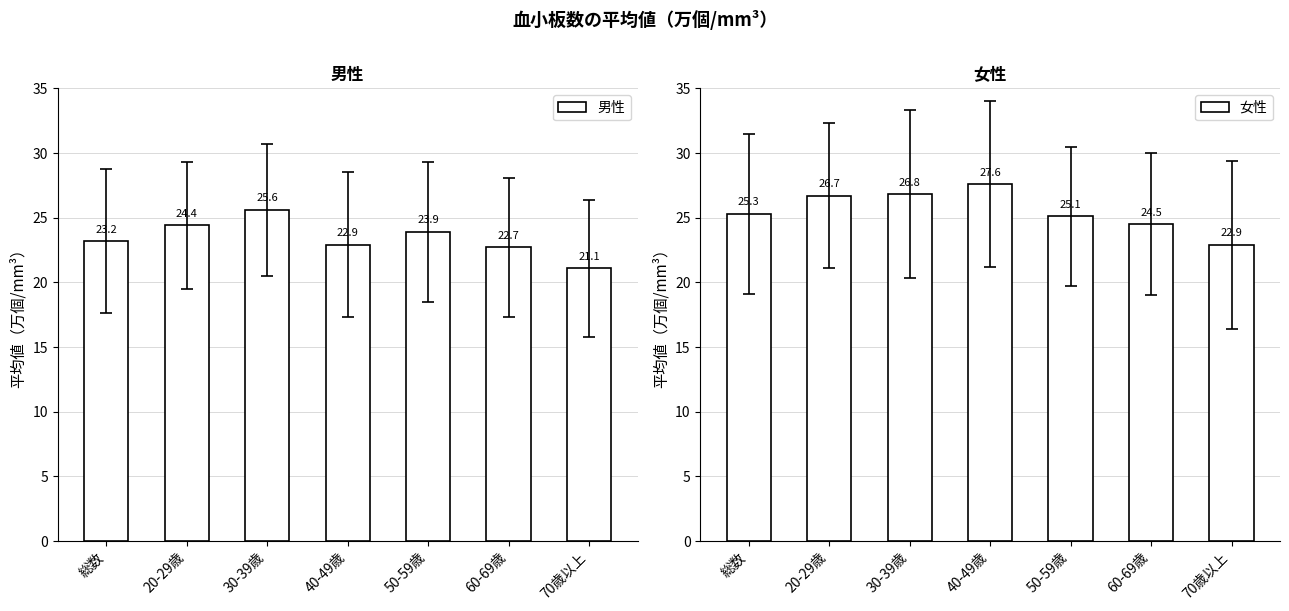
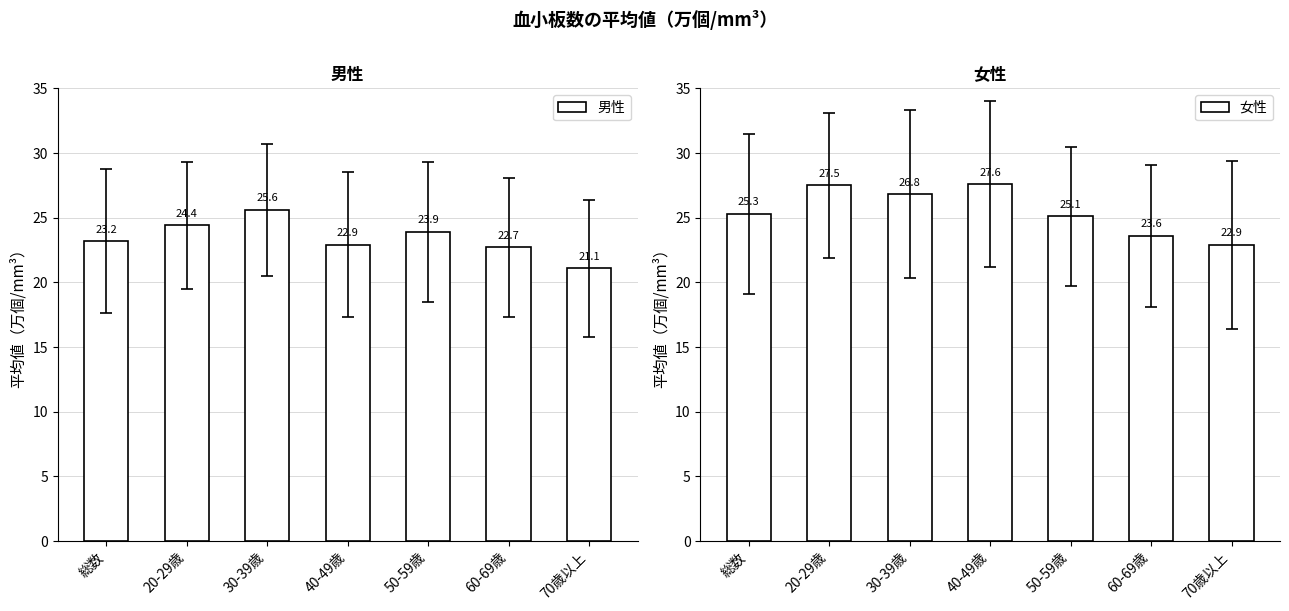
女性, 女性, 20-29歳: 26.7 -> 27.5
女性, 女性, 60-69歳: 24.5 -> 23.6
